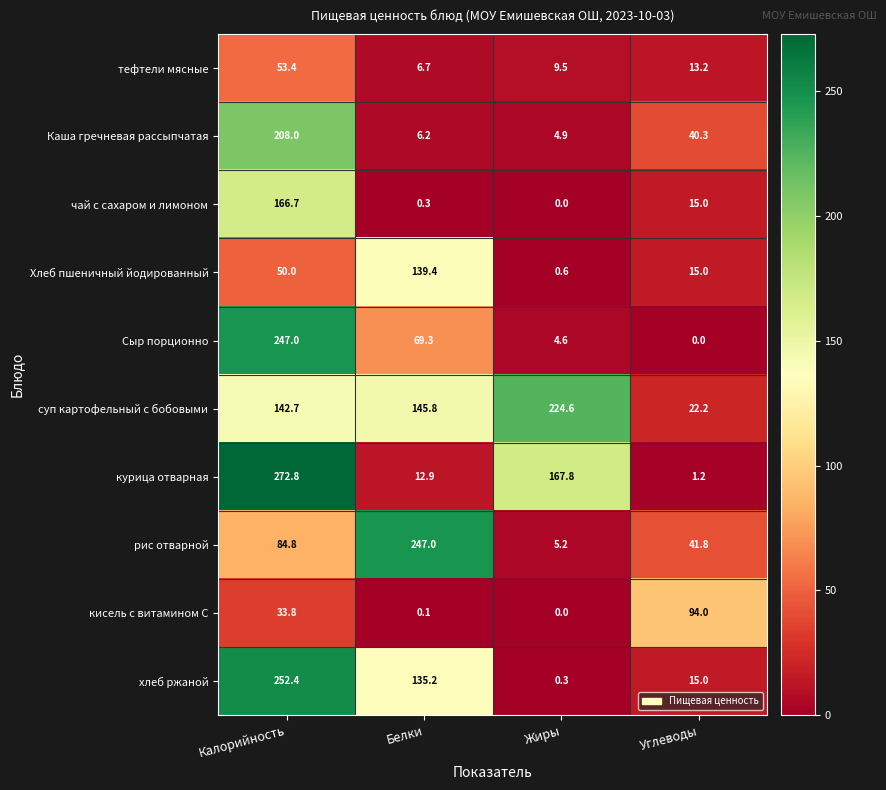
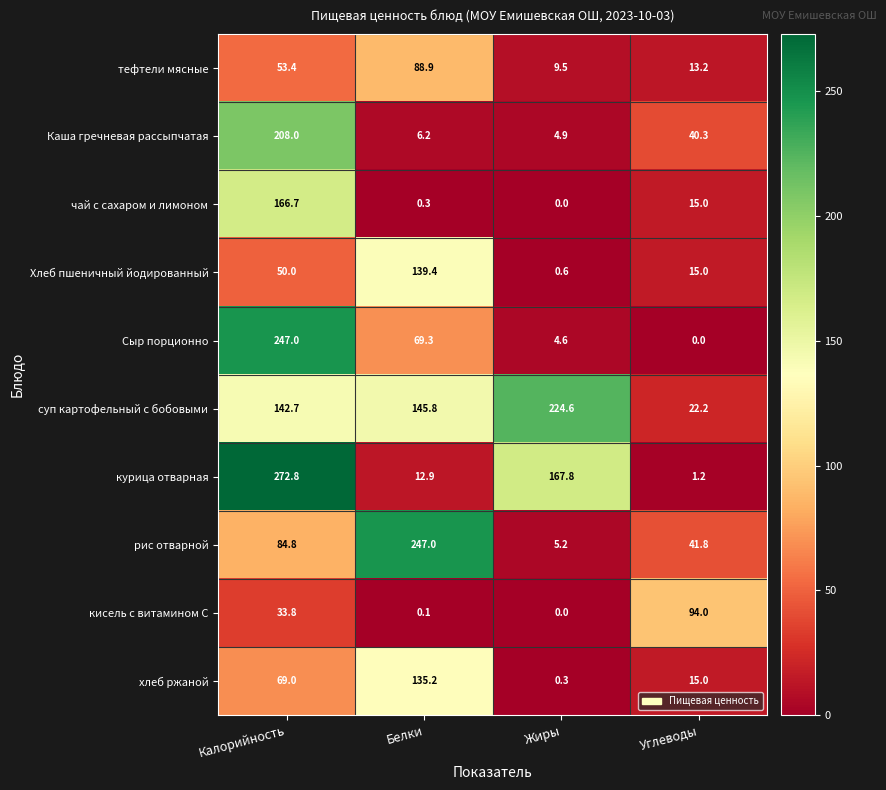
тефтели мясные, Белки: 6.7 -> 88.9
хлеб ржаной, Калорийность: 252.4 -> 69.0
